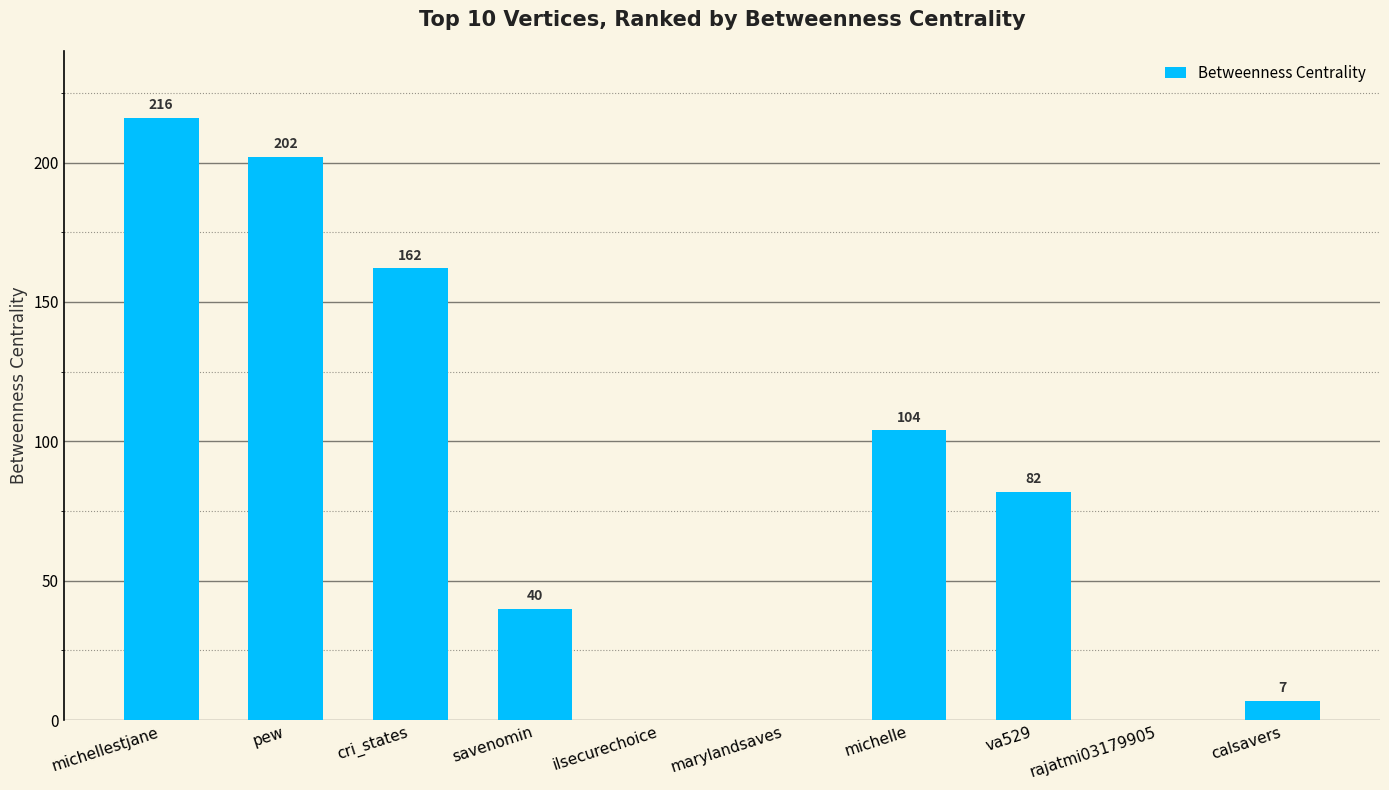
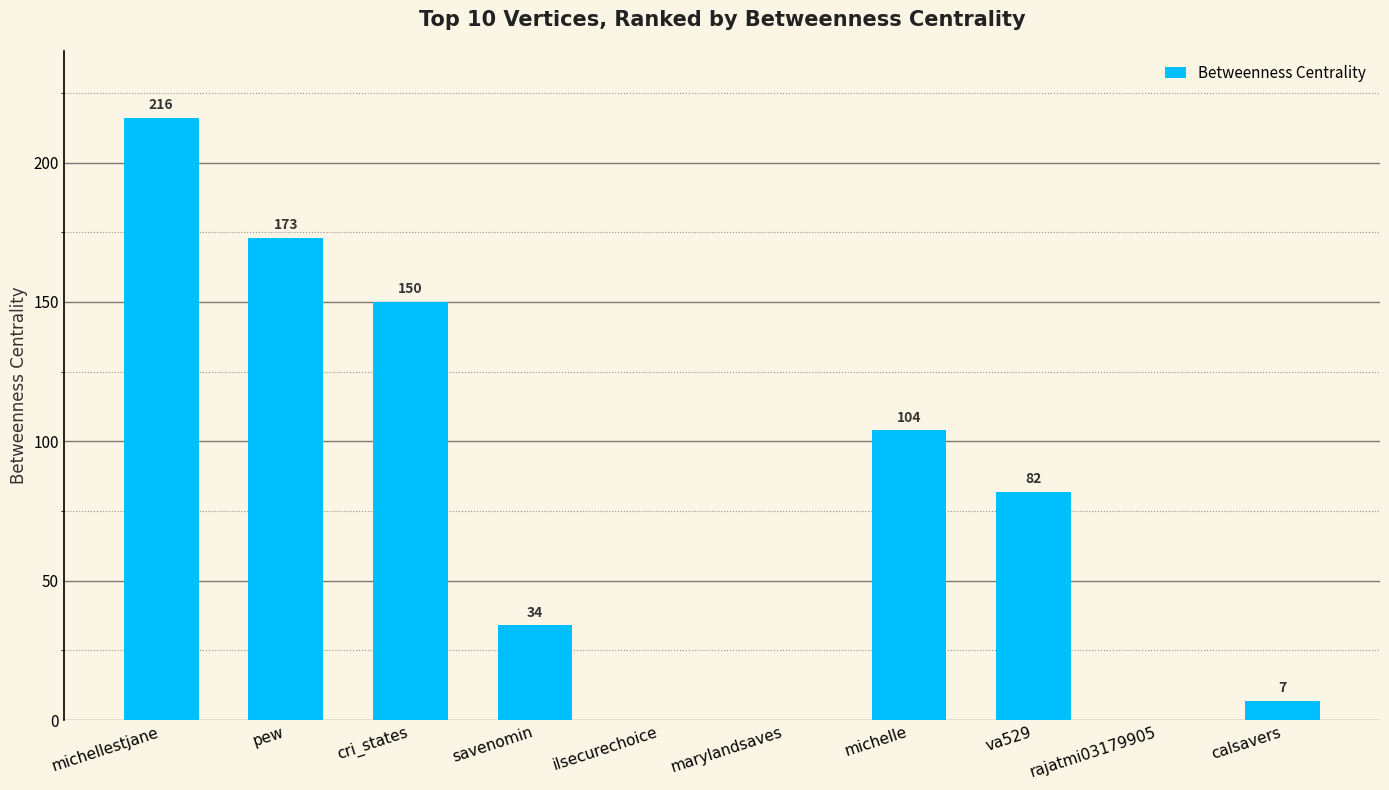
pew: 202 -> 173
cri_states: 162 -> 150
savenomin: 40 -> 34
